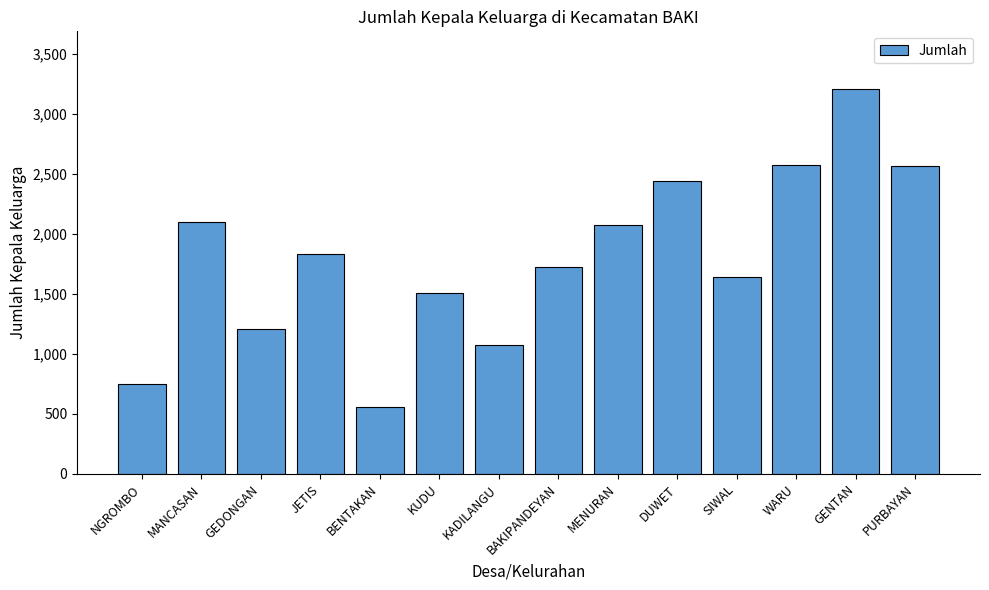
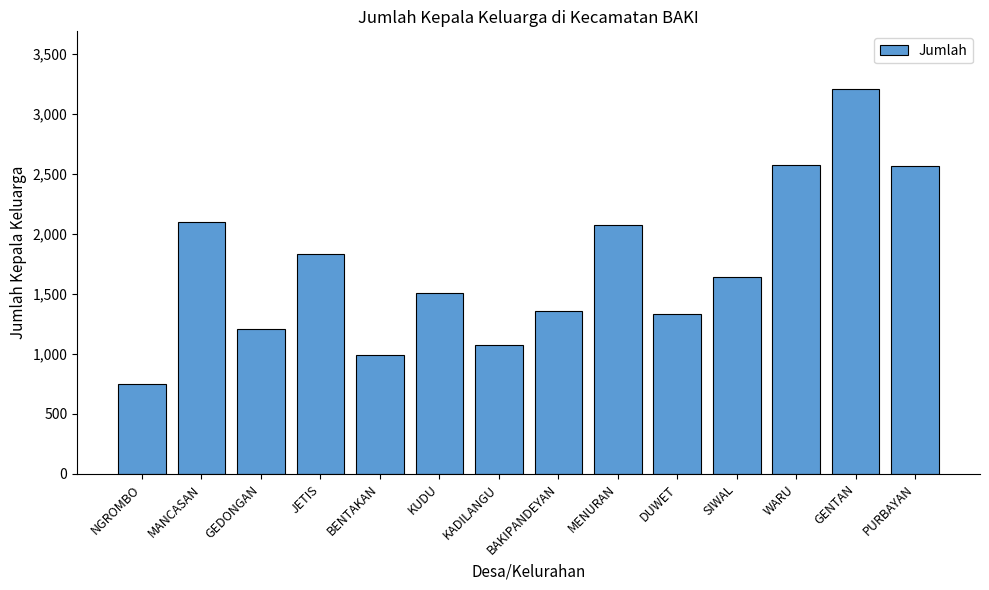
BENTAKAN: 560 -> 990
BAKIPANDEYAN: 1,730 -> 1,350
DUWET: 2,440 -> 1,330
